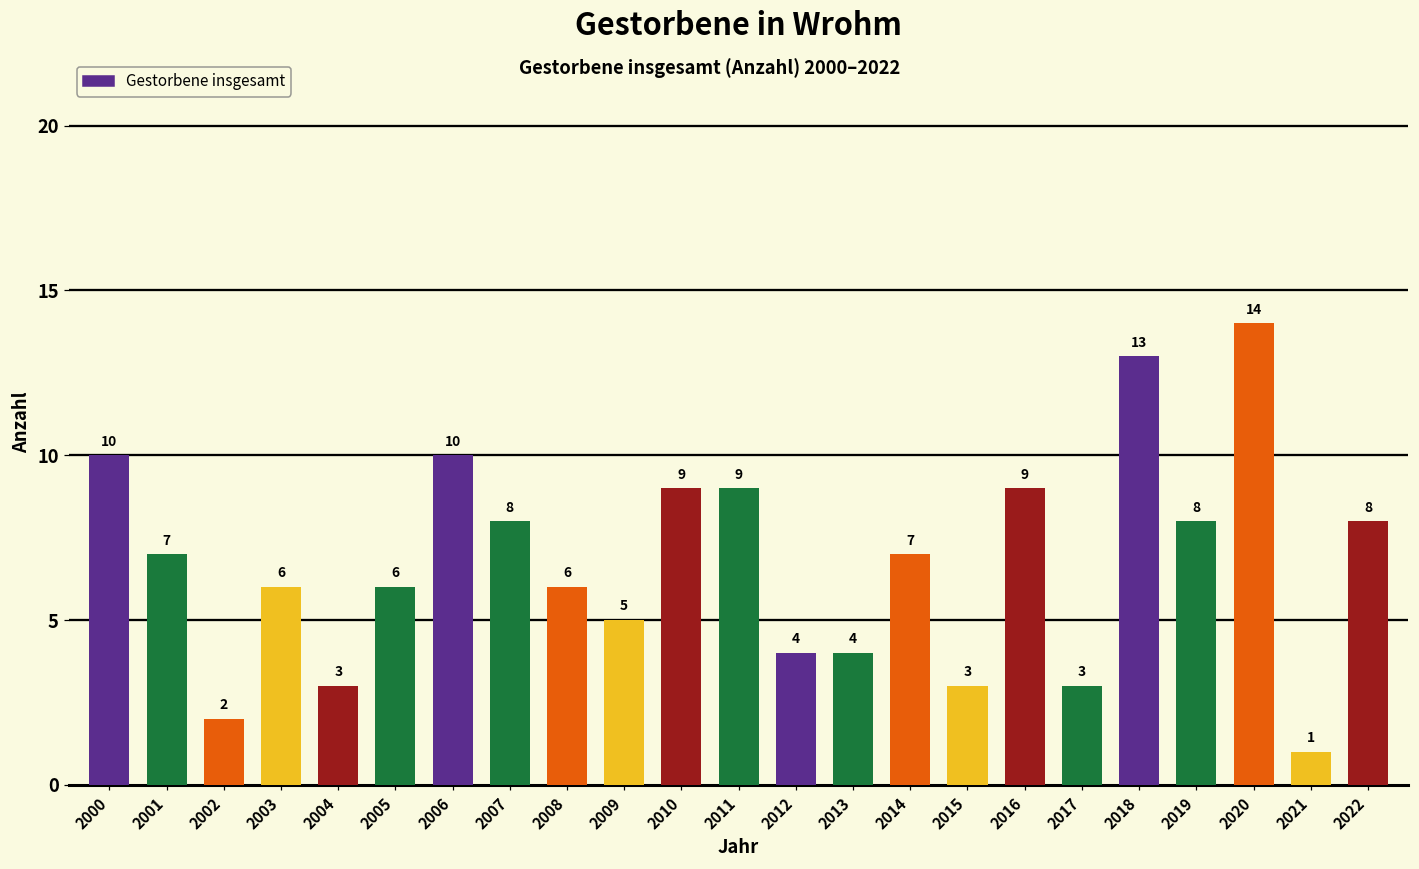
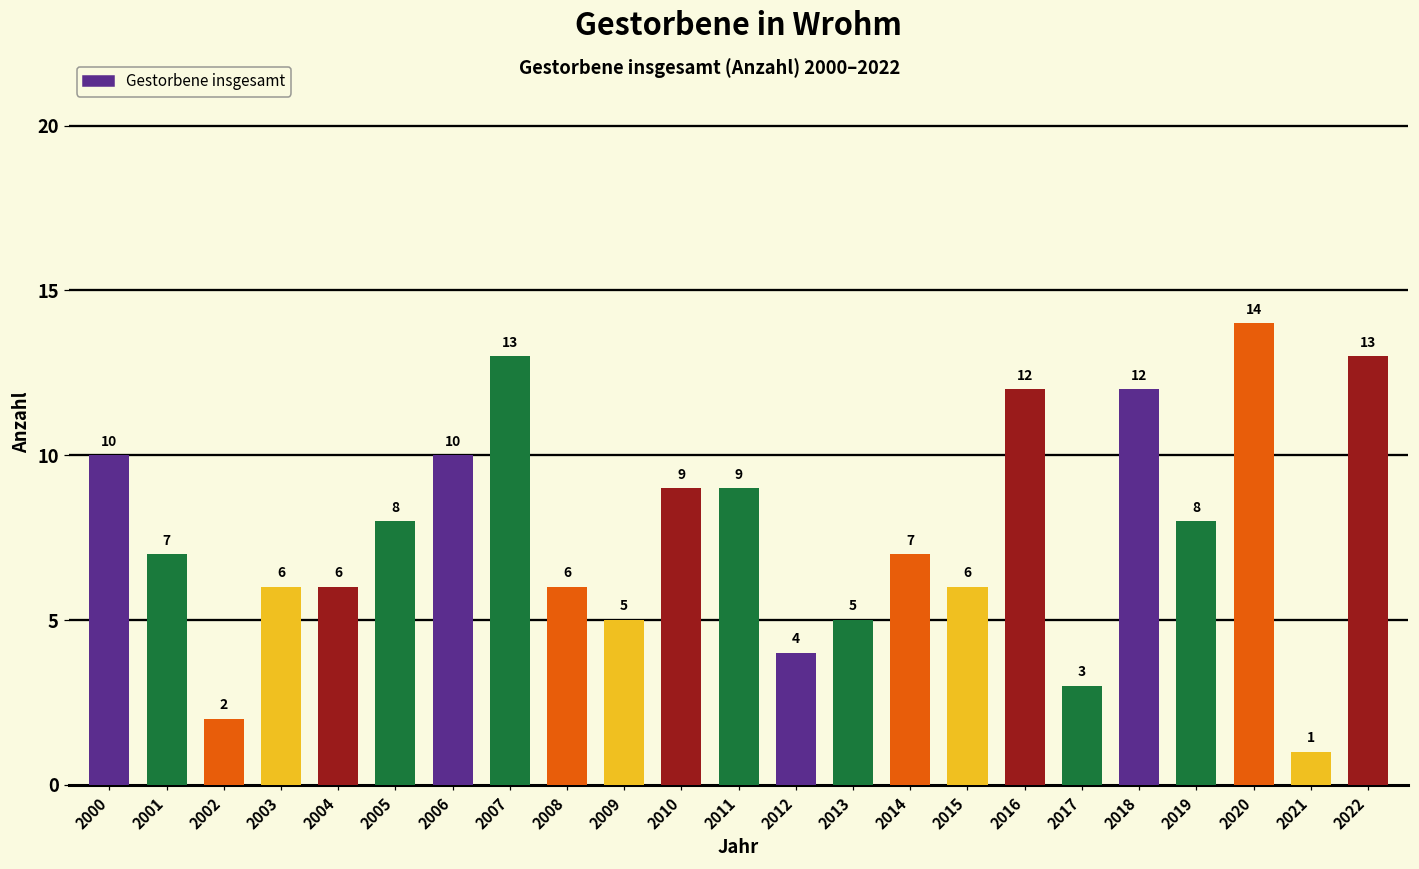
2004: 3 -> 6
2005: 6 -> 8
2007: 8 -> 13
2013: 4 -> 5
2015: 3 -> 6
2016: 9 -> 12
2018: 13 -> 12
2022: 8 -> 13
